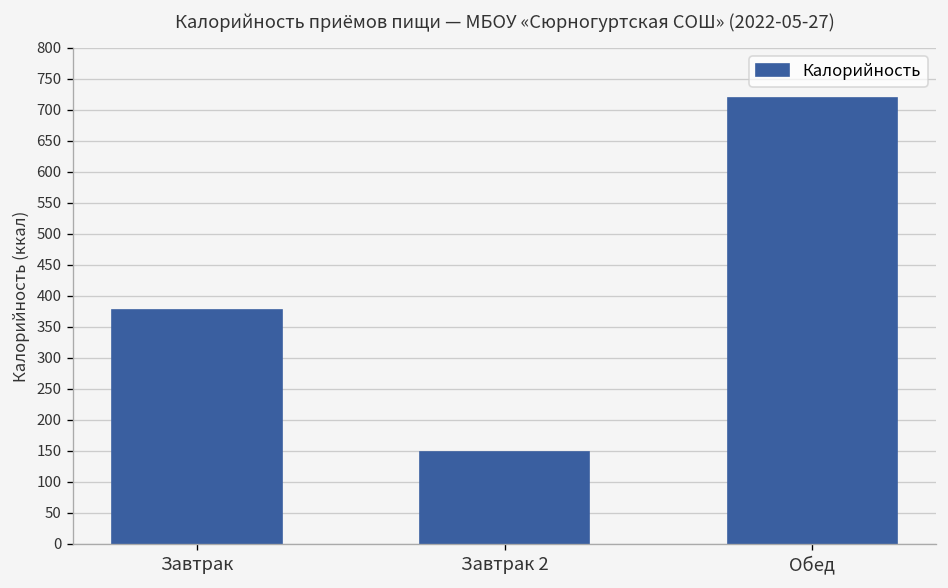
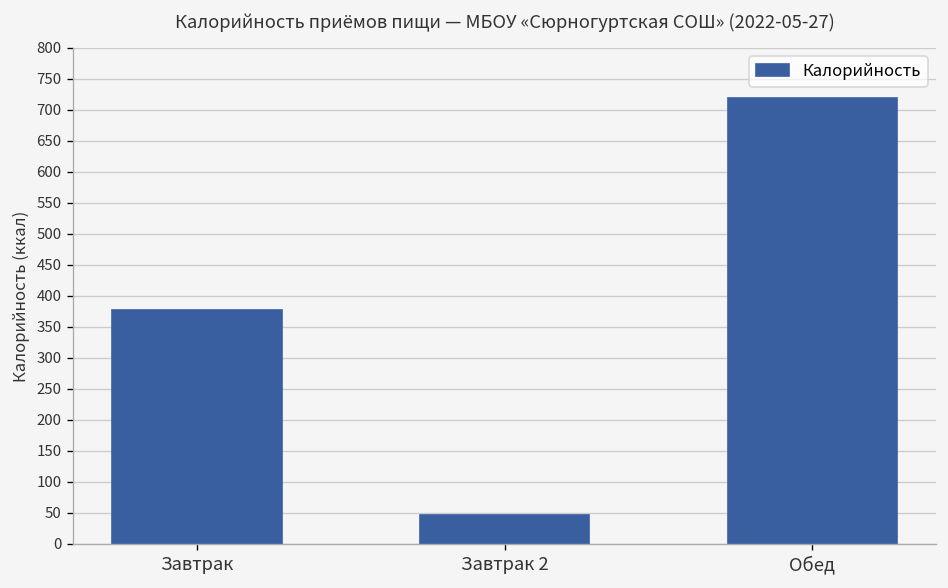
Завтрак 2: 150 -> 50
